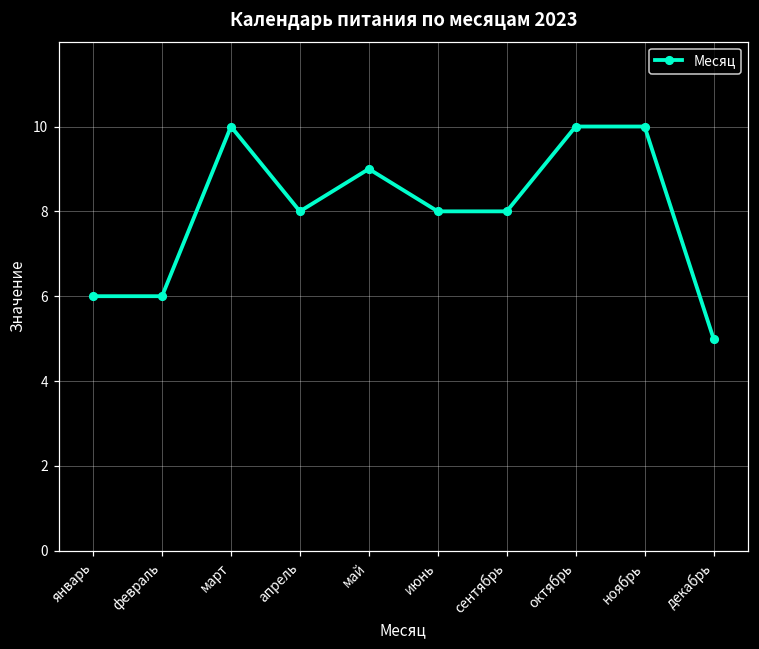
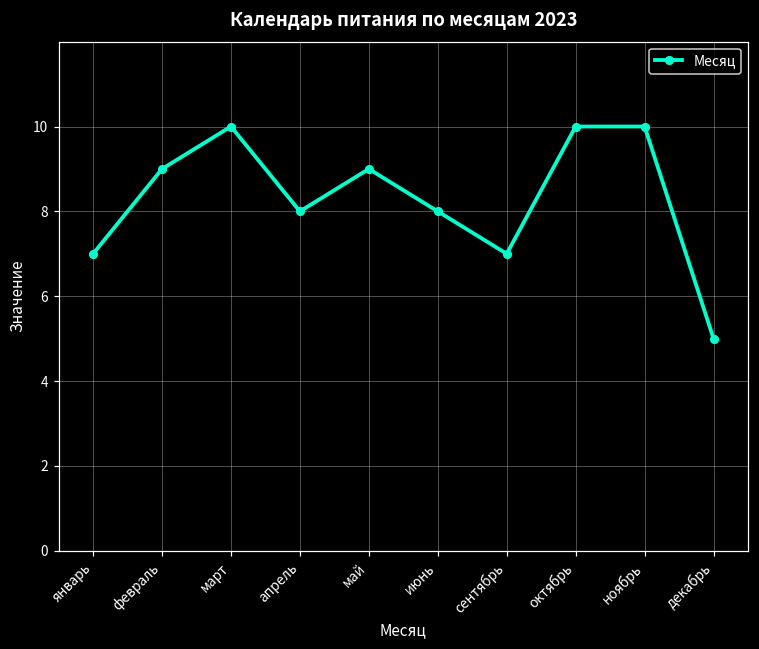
январь: 6 -> 7
февраль: 6 -> 9
сентябрь: 8 -> 7
